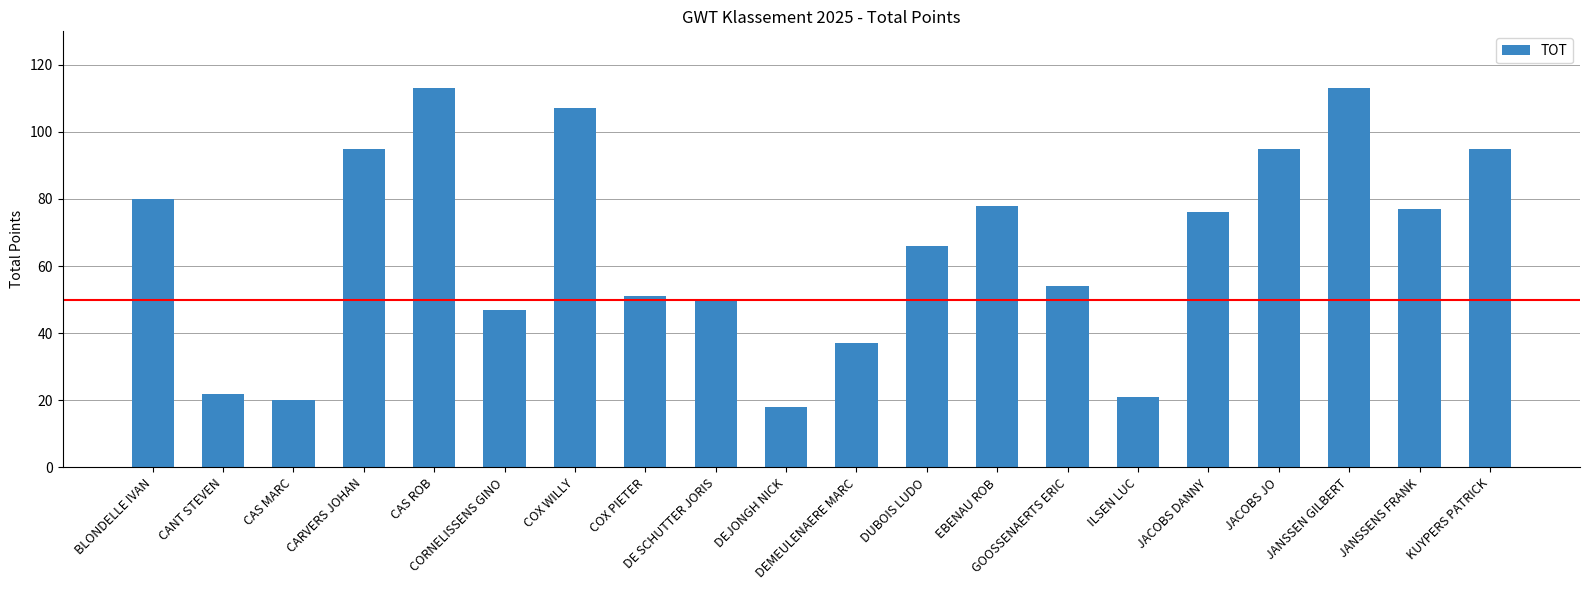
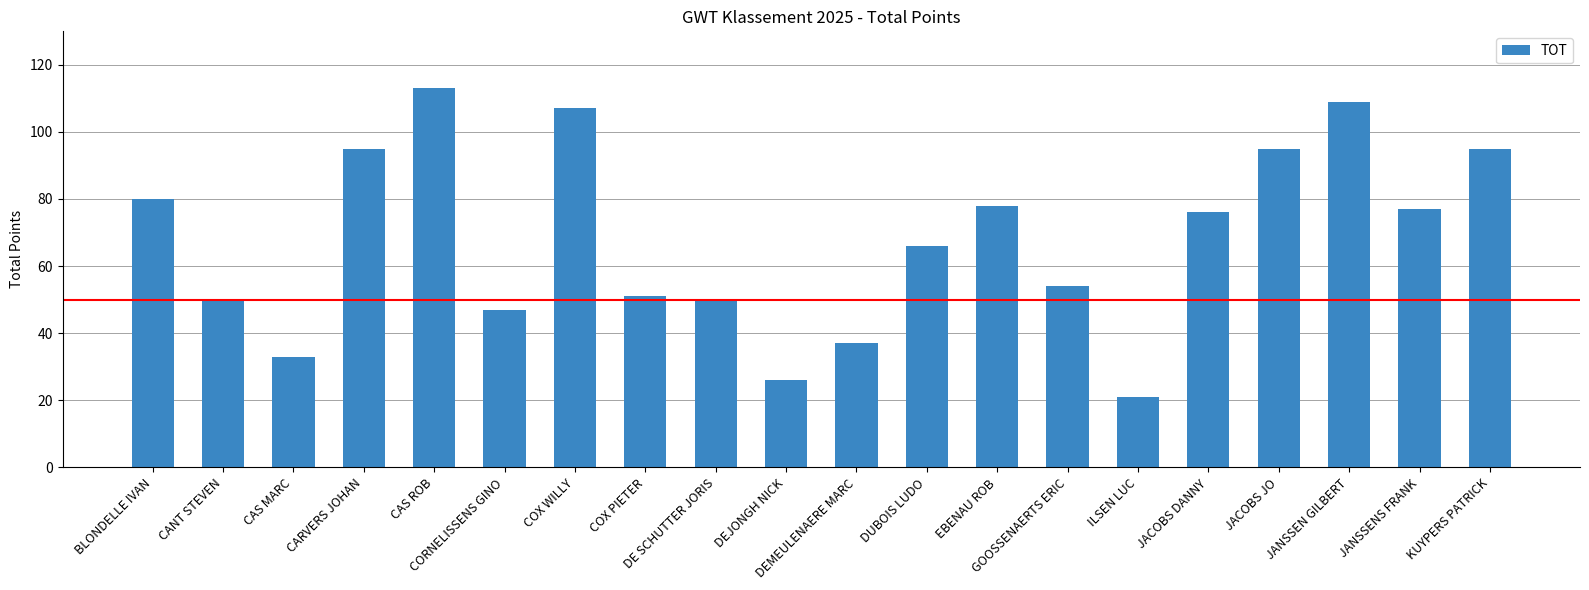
CANT STEVEN: 22 -> 50
CAS MARC: 20 -> 33
DEJONGH NICK: 18 -> 26
JANSSEN GILBERT: 113 -> 109
